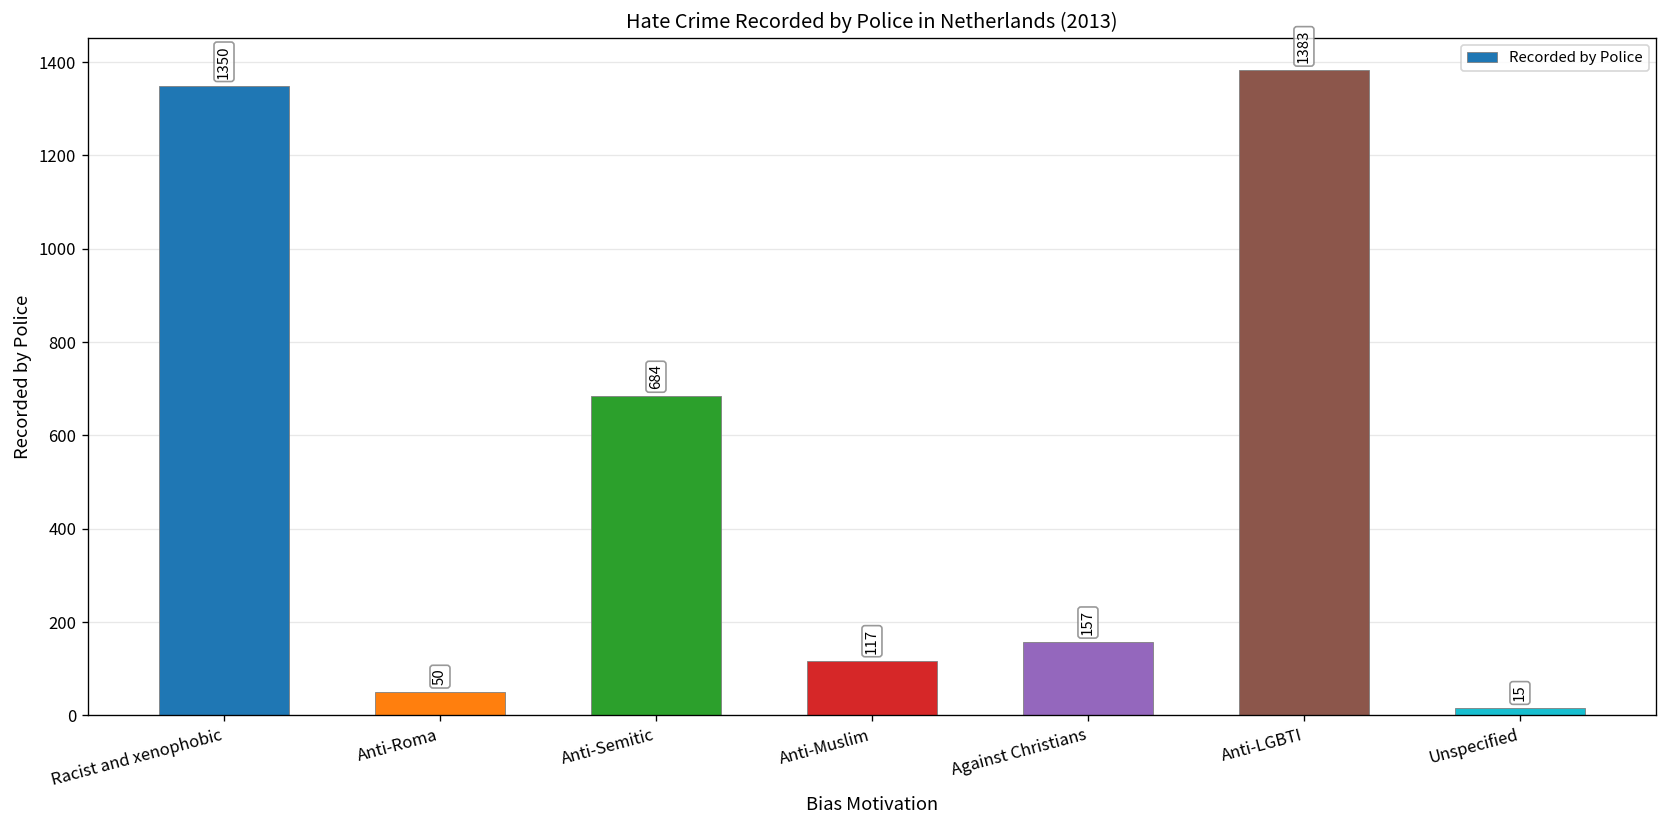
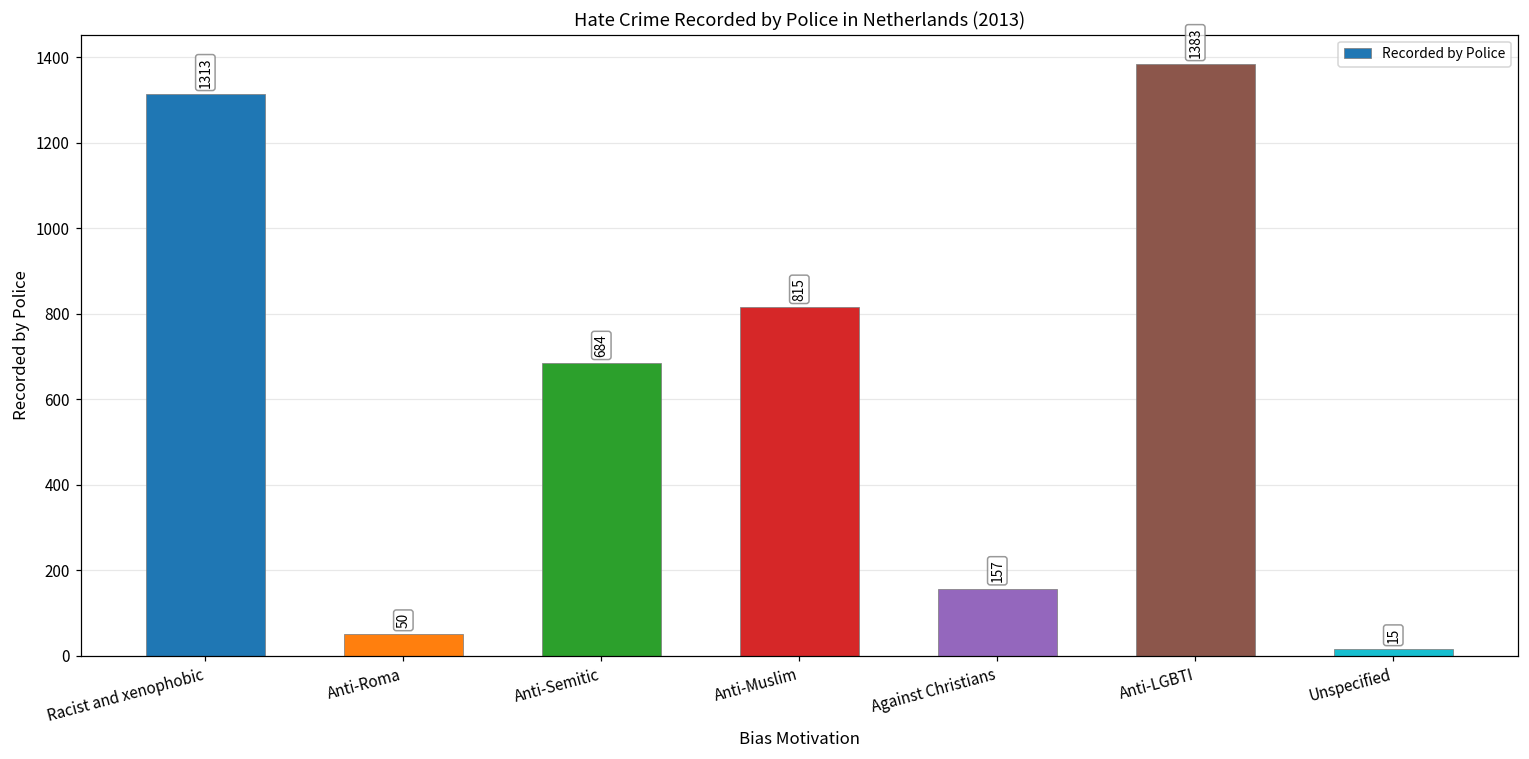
Racist and xenophobic: 1350 -> 1313
Anti-Muslim: 117 -> 815
